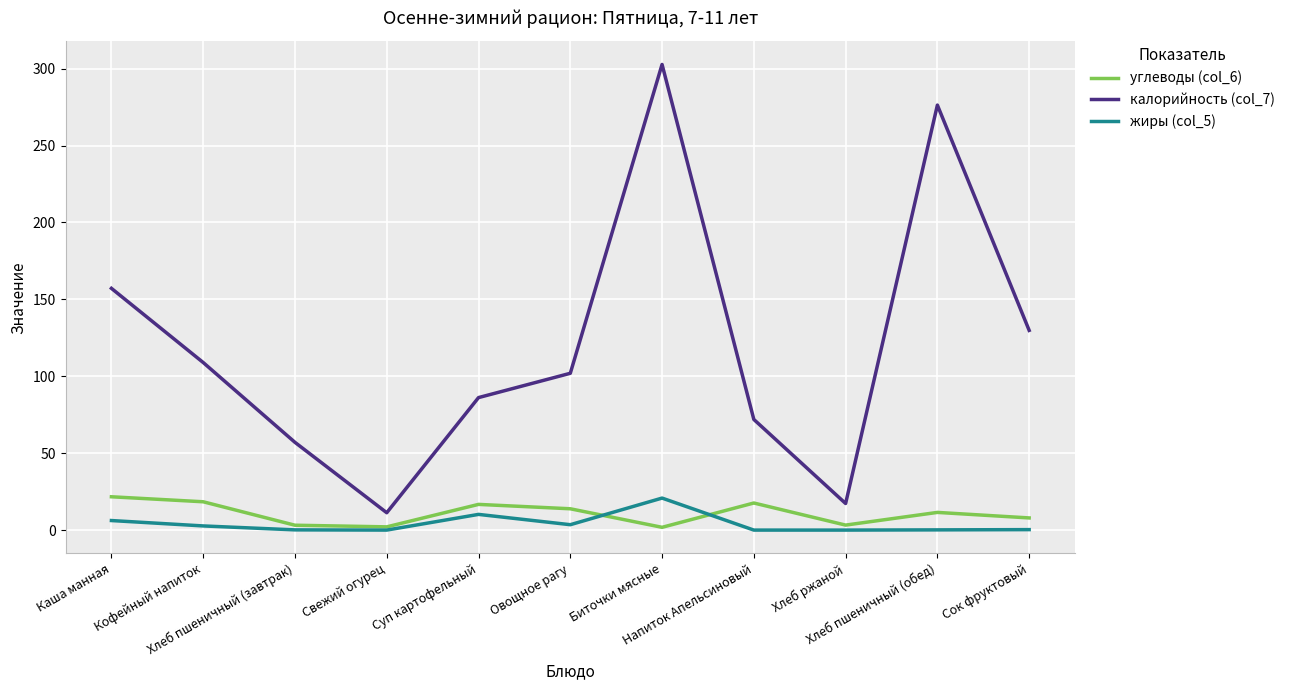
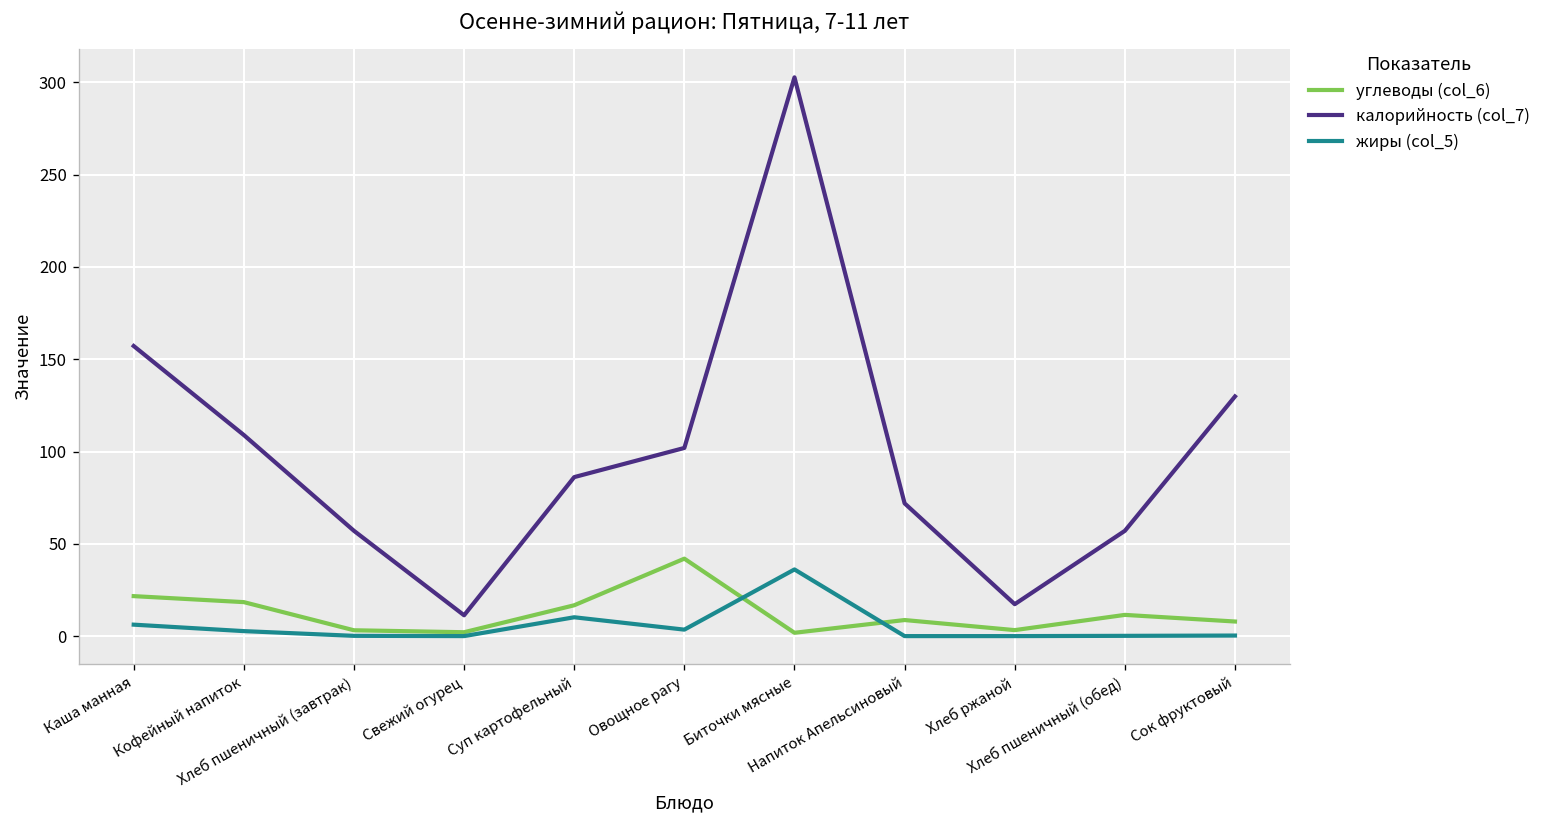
углеводы (col_6), Овощное рагу: 14 -> 42
жиры (col_5), Биточки мясные: 21 -> 36
углеводы (col_6), Напиток Апельсиновый: 18 -> 9
калорийность (col_7), Хлеб пшеничный (обед): 276 -> 57
